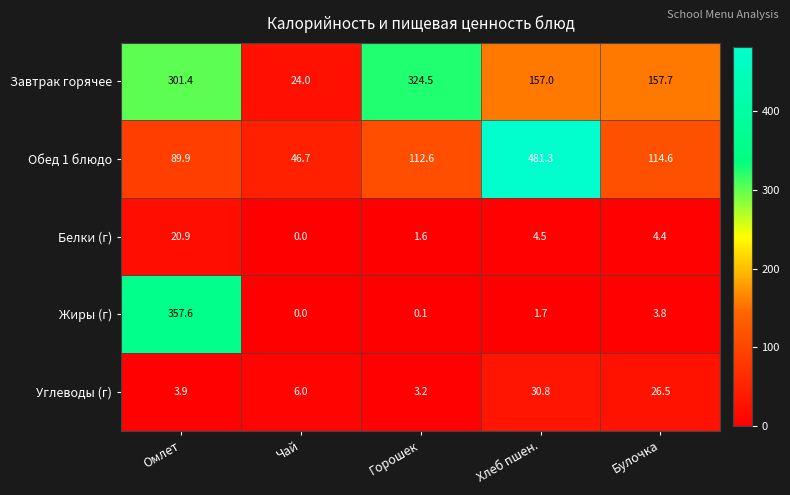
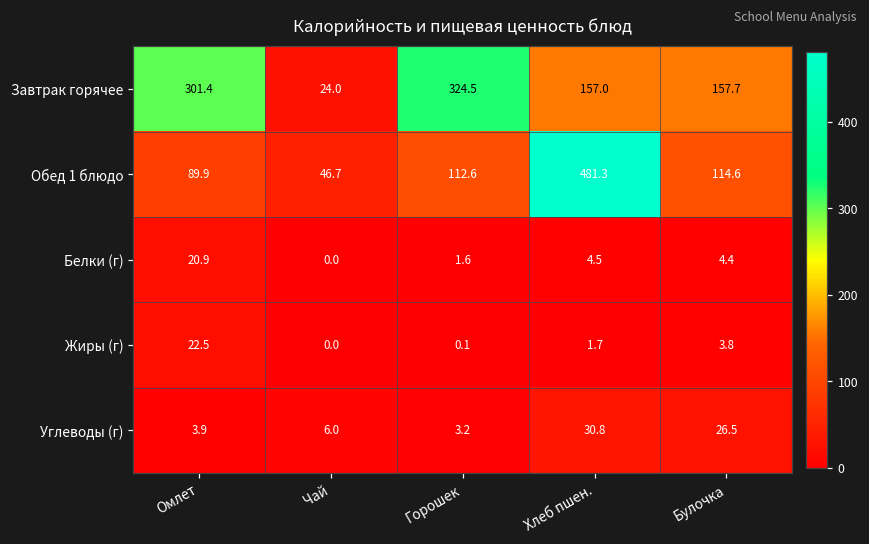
Жиры (г), Омлет: 357.6 -> 22.5
